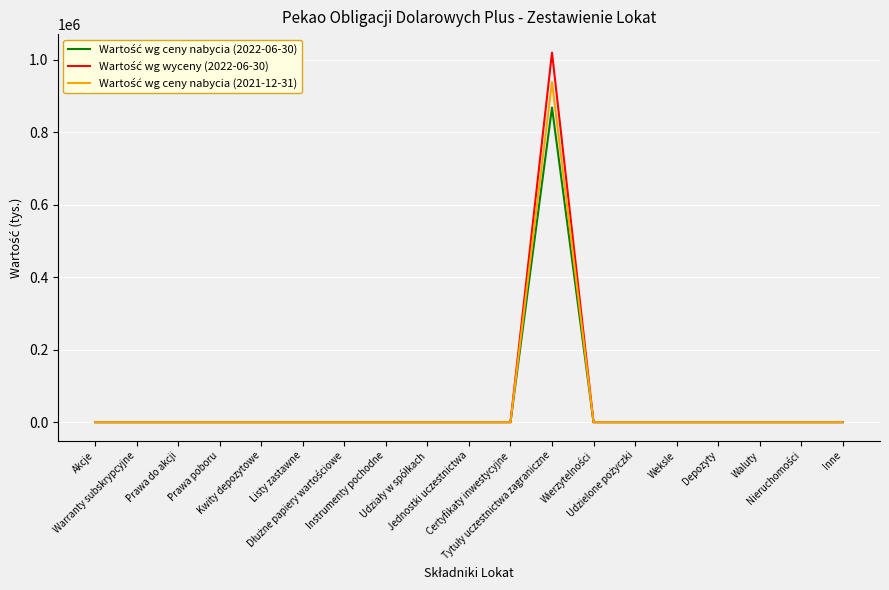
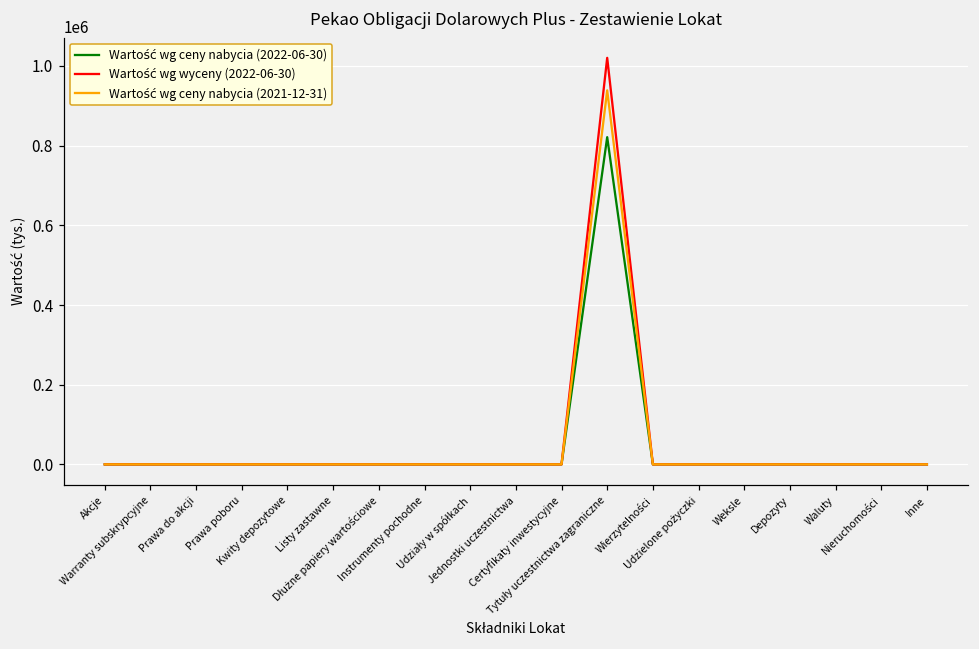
Wartość wg ceny nabycia (2022-06-30), Tytuły uczestnictwa zagraniczne: 870000 -> 820000
